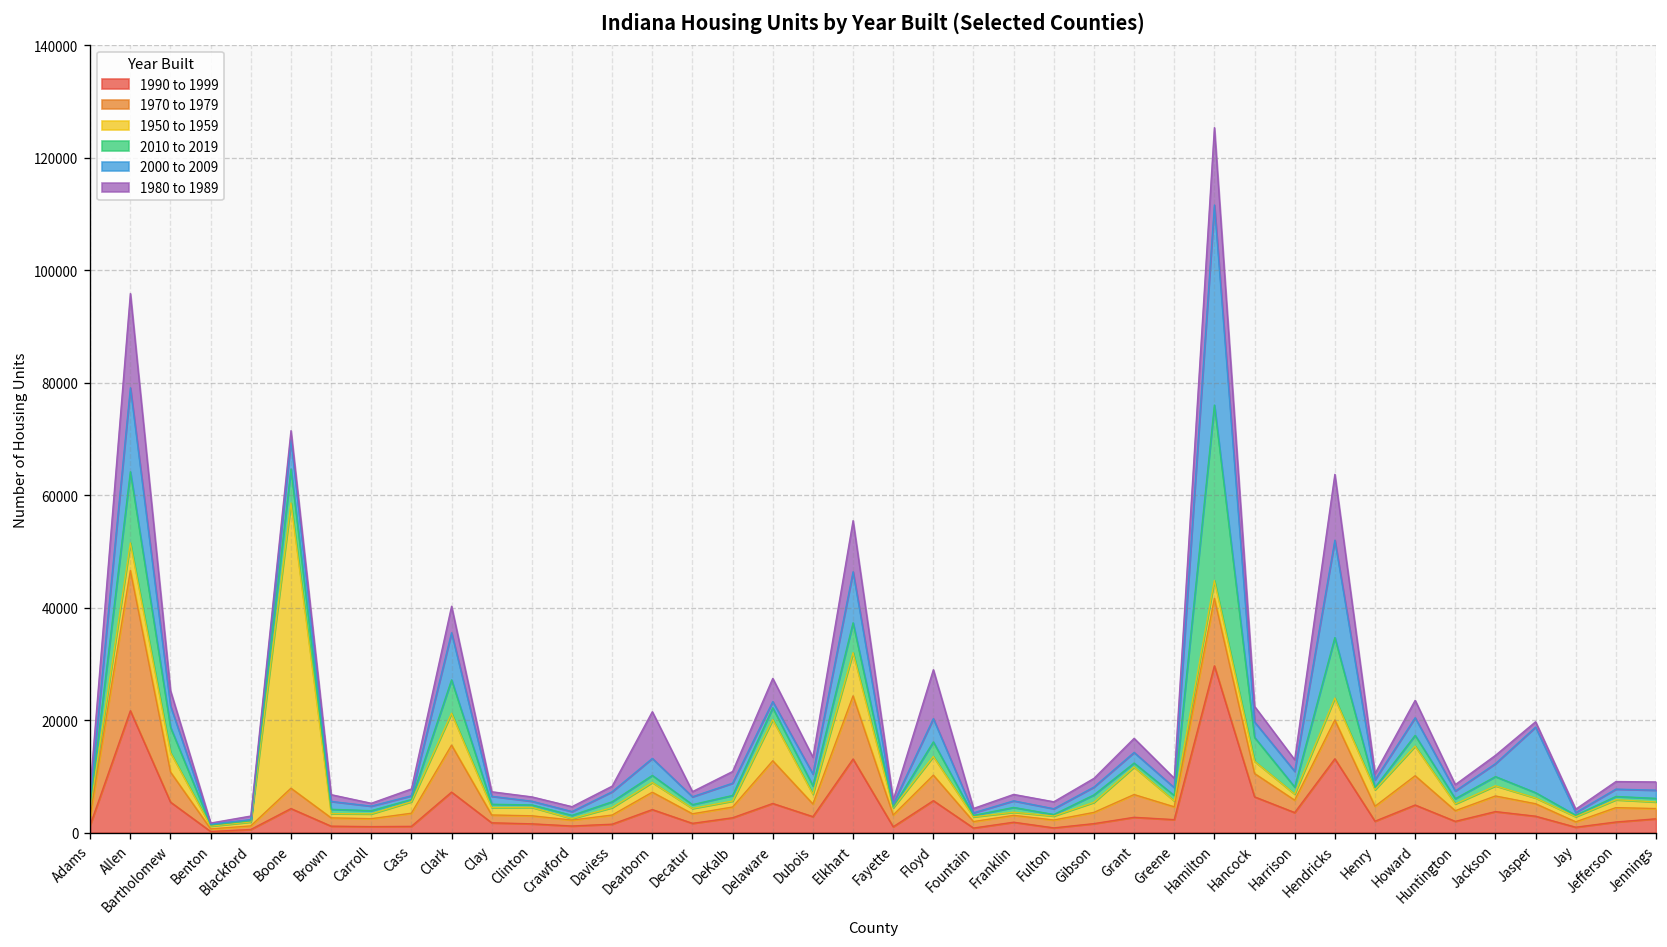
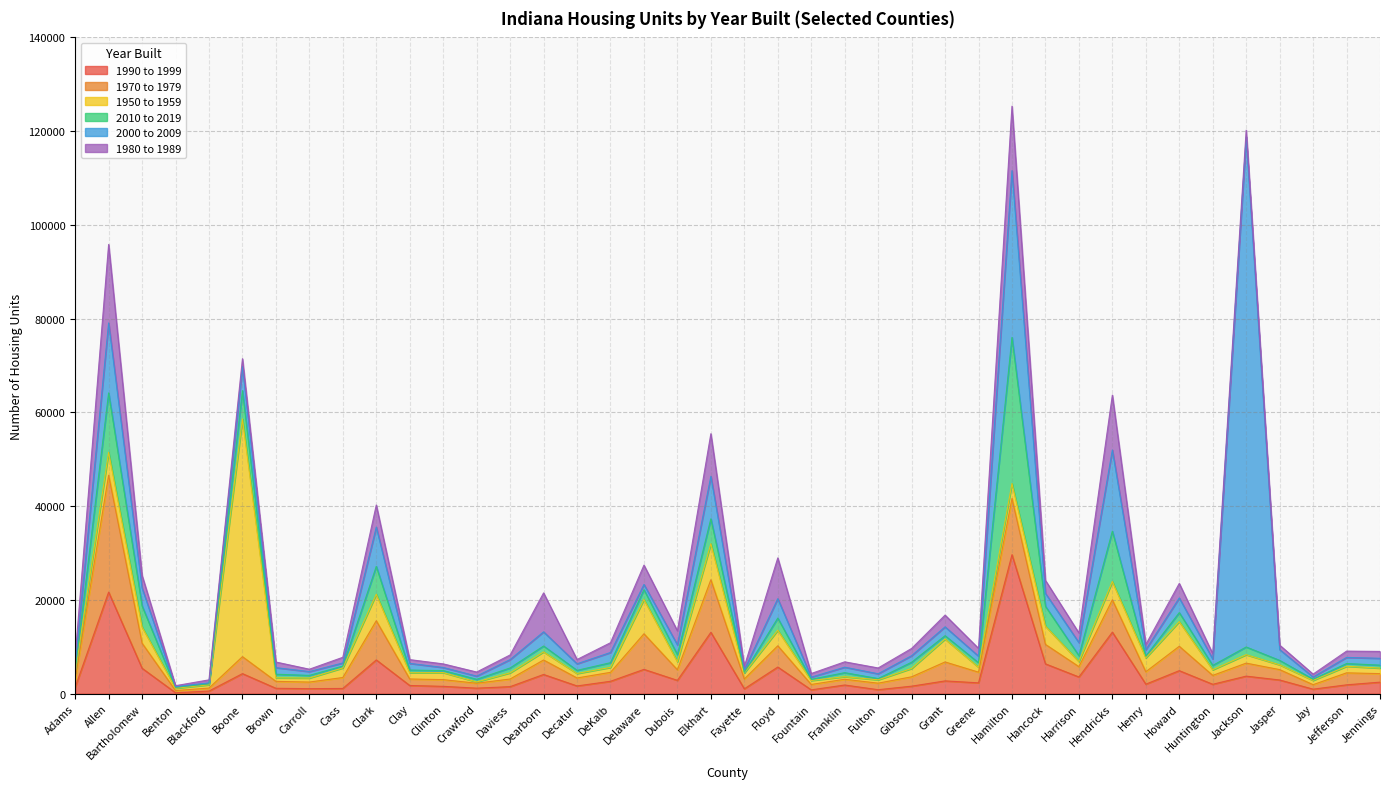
1950 to 1959, Hancock: 2000 -> 4000
2000 to 2009, Jackson: 2000 -> 109000
2000 to 2009, Jasper: 12000 -> 2000
